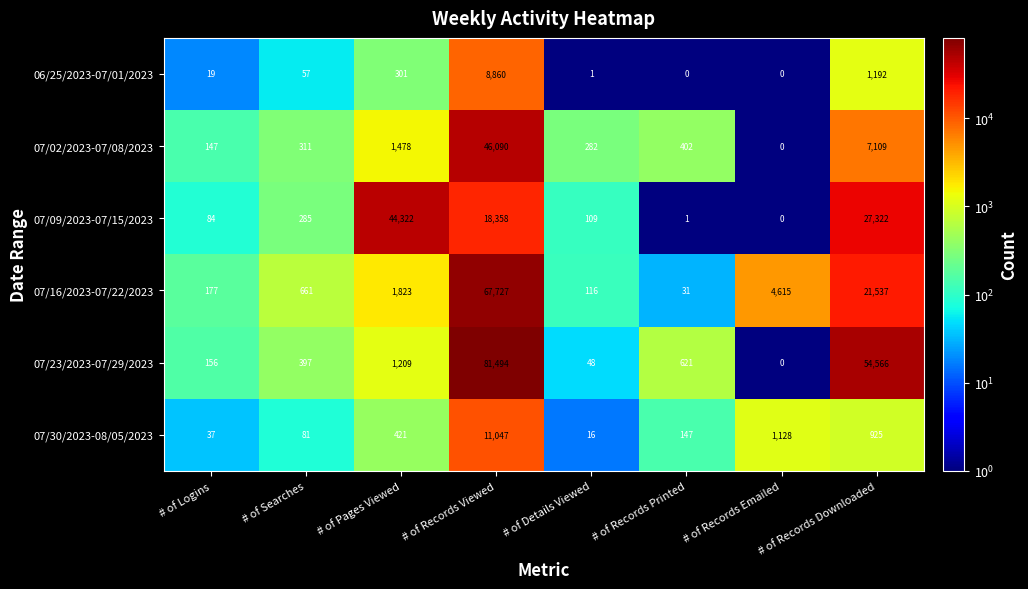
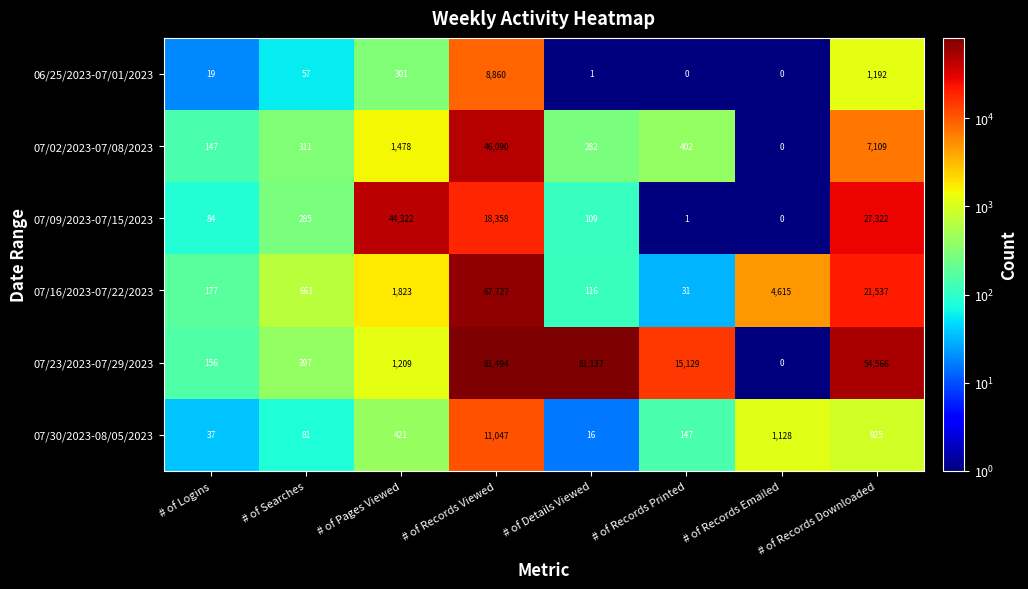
07/23/2023-07/29/2023, # of Details Viewed: 48 -> 81,137
07/23/2023-07/29/2023, # of Records Printed: 621 -> 15,129
